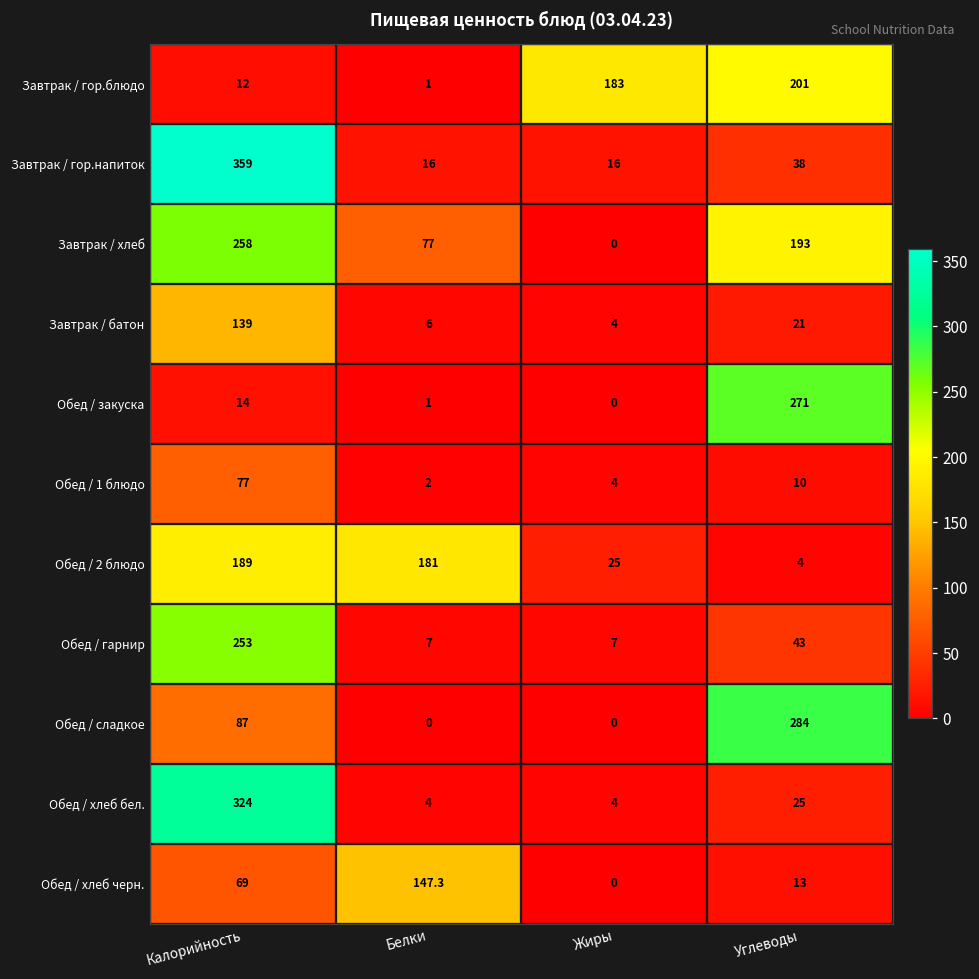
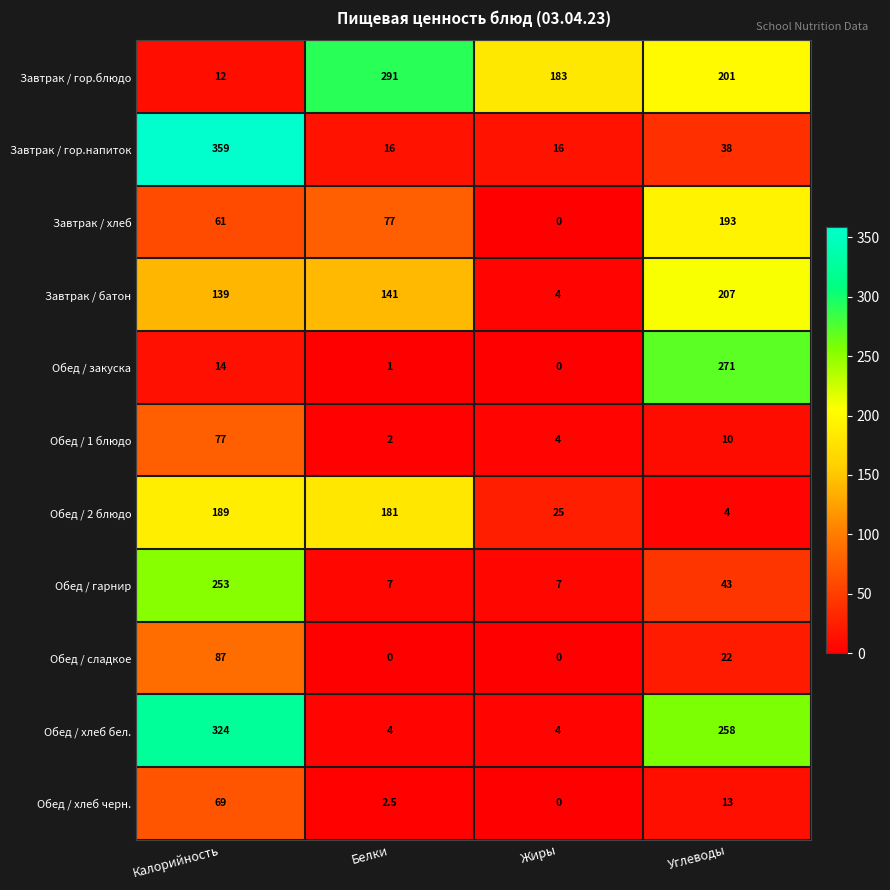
Завтрак / гор.блюдо, Белки: 1 -> 291
Завтрак / хлеб, Калорийность: 258 -> 61
Завтрак / батон, Белки: 6 -> 141
Завтрак / батон, Углеводы: 21 -> 207
Обед / сладкое, Углеводы: 284 -> 22
Обед / хлеб бел., Углеводы: 25 -> 258
Обед / хлеб черн., Белки: 147.3 -> 2.5
